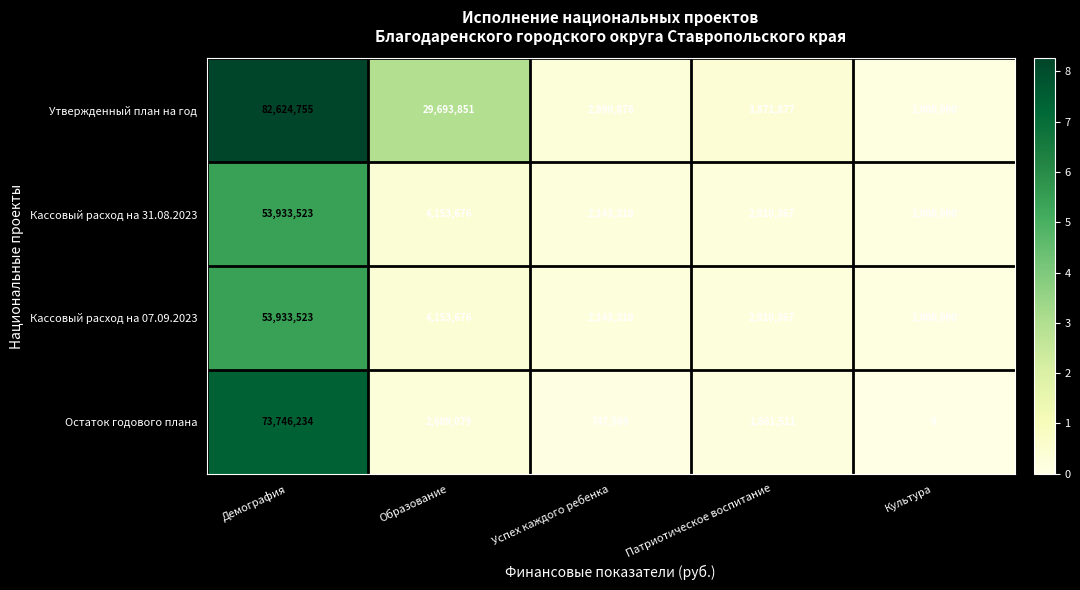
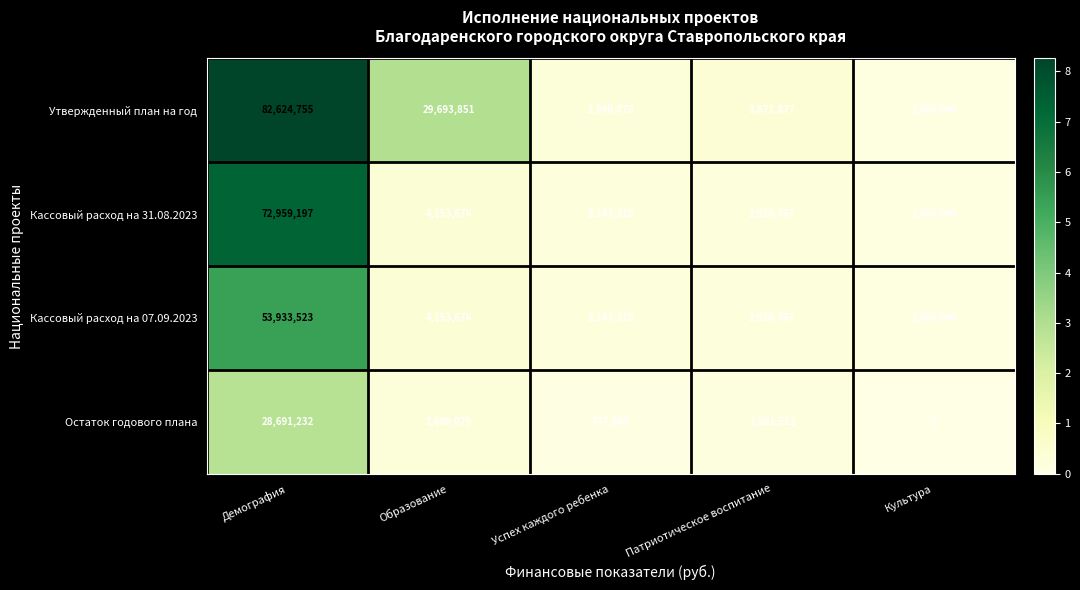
Кассовый расход на 31.08.2023, Демография: 53,933,523 -> 72,959,197
Остаток годового плана, Демография: 73,746,234 -> 28,691,232
